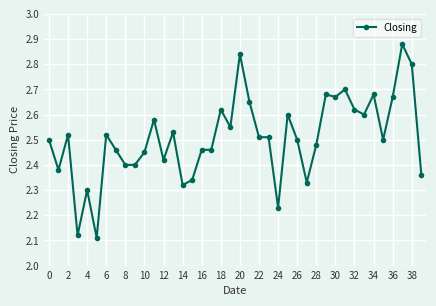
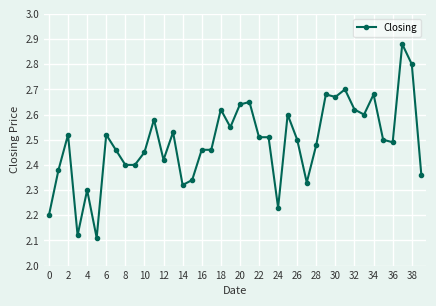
0: 2.5 -> 2.2
20: 2.84 -> 2.64
36: 2.67 -> 2.49
